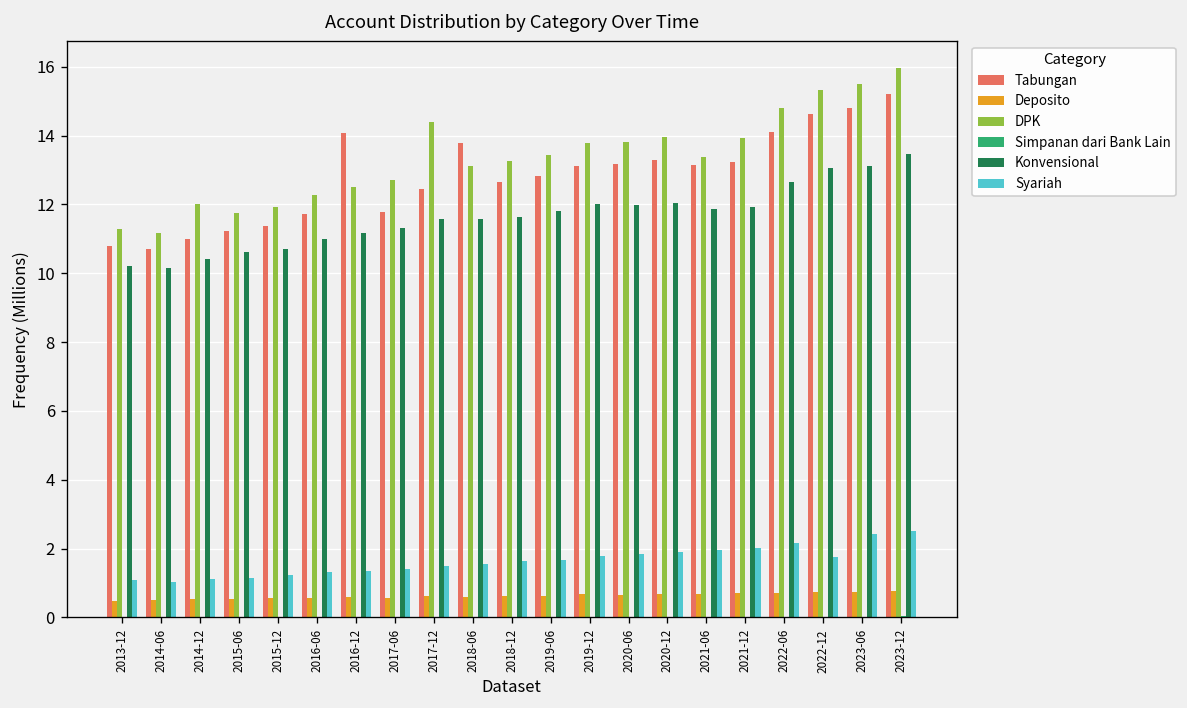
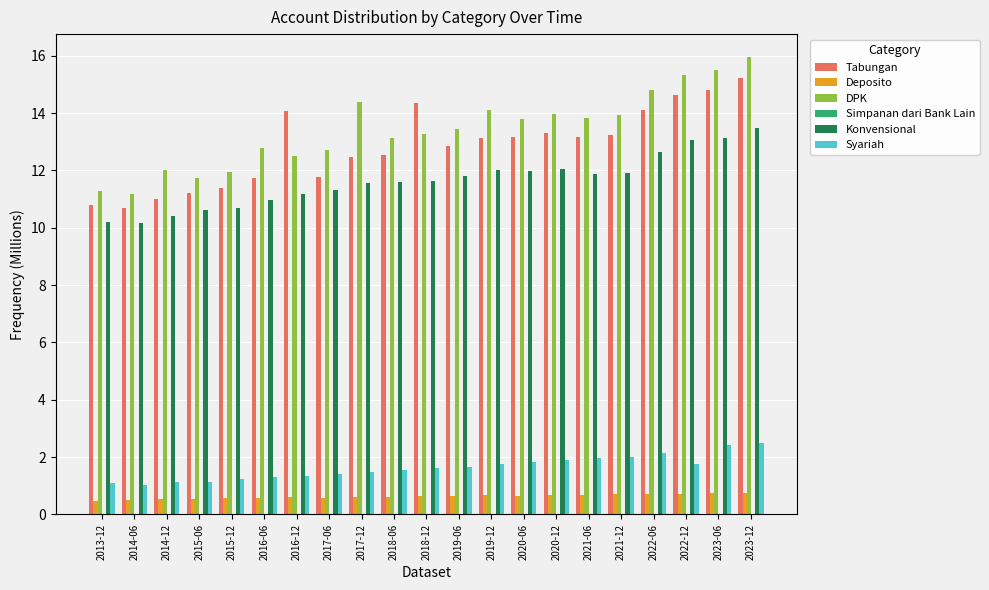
DPK, 2016-06: 12.3 -> 12.8
Tabungan, 2018-06: 13.8 -> 12.5
Tabungan, 2018-12: 12.6 -> 14.4
DPK, 2019-12: 13.8 -> 14.1
DPK, 2021-06: 13.4 -> 13.8
